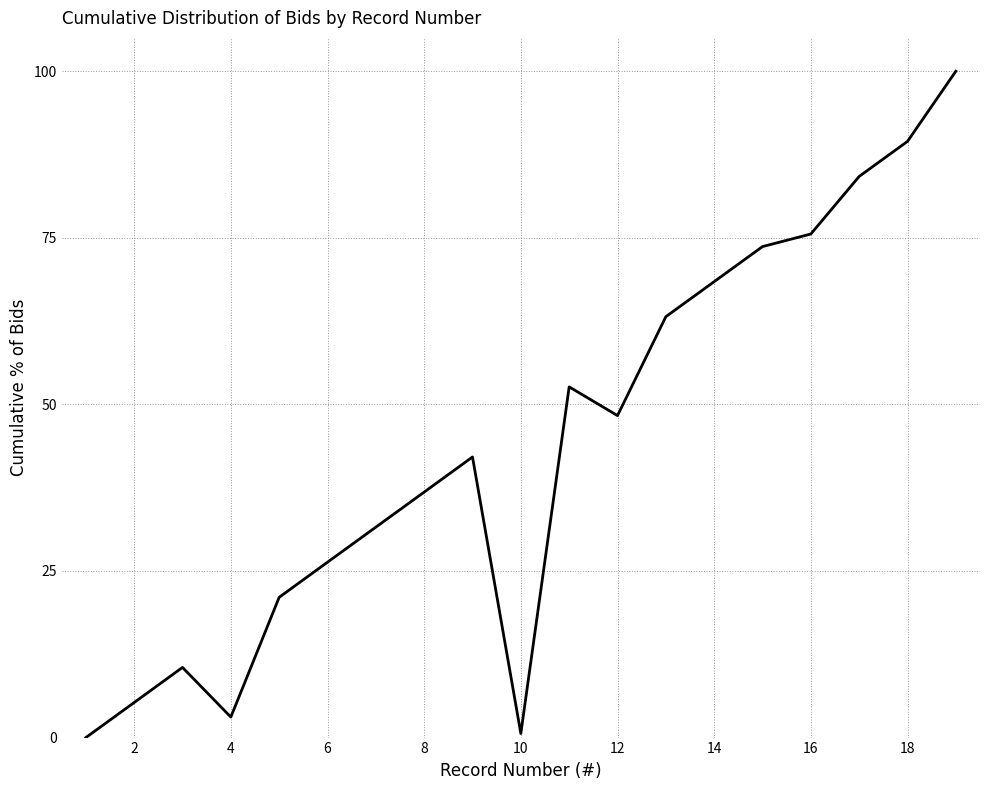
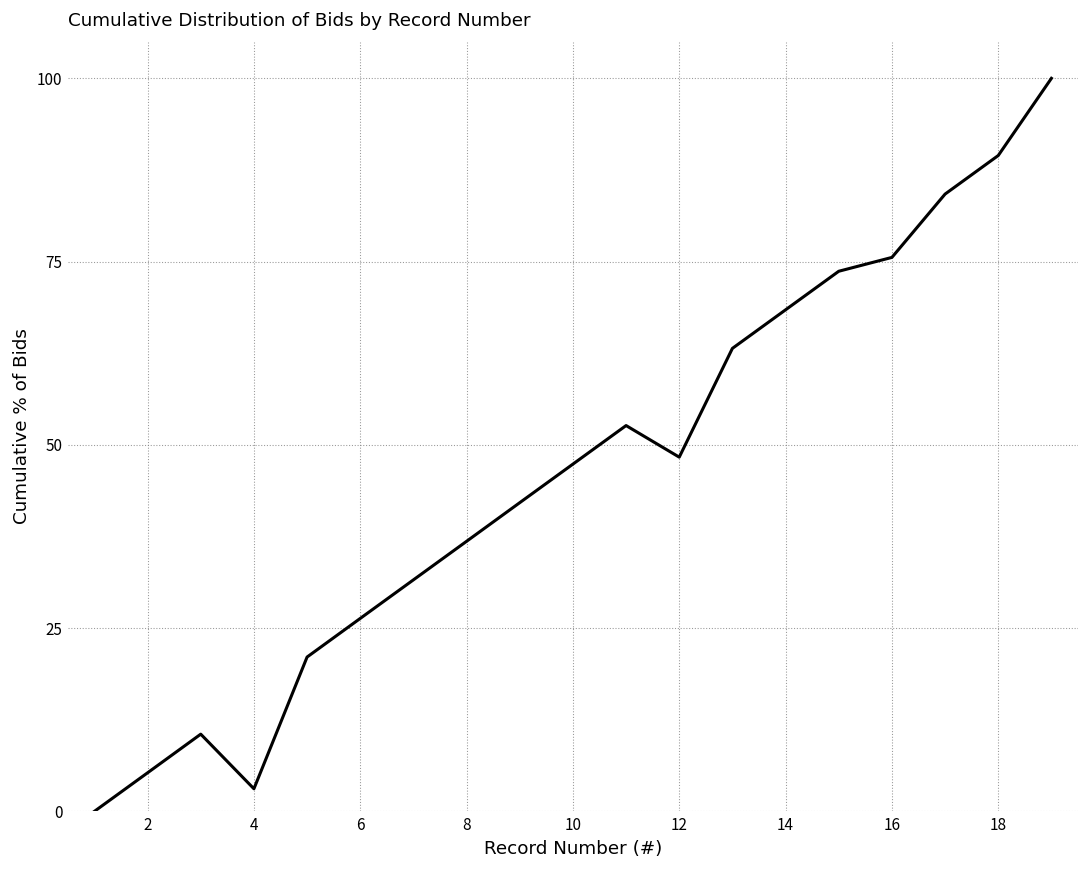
10: 1 -> 47
